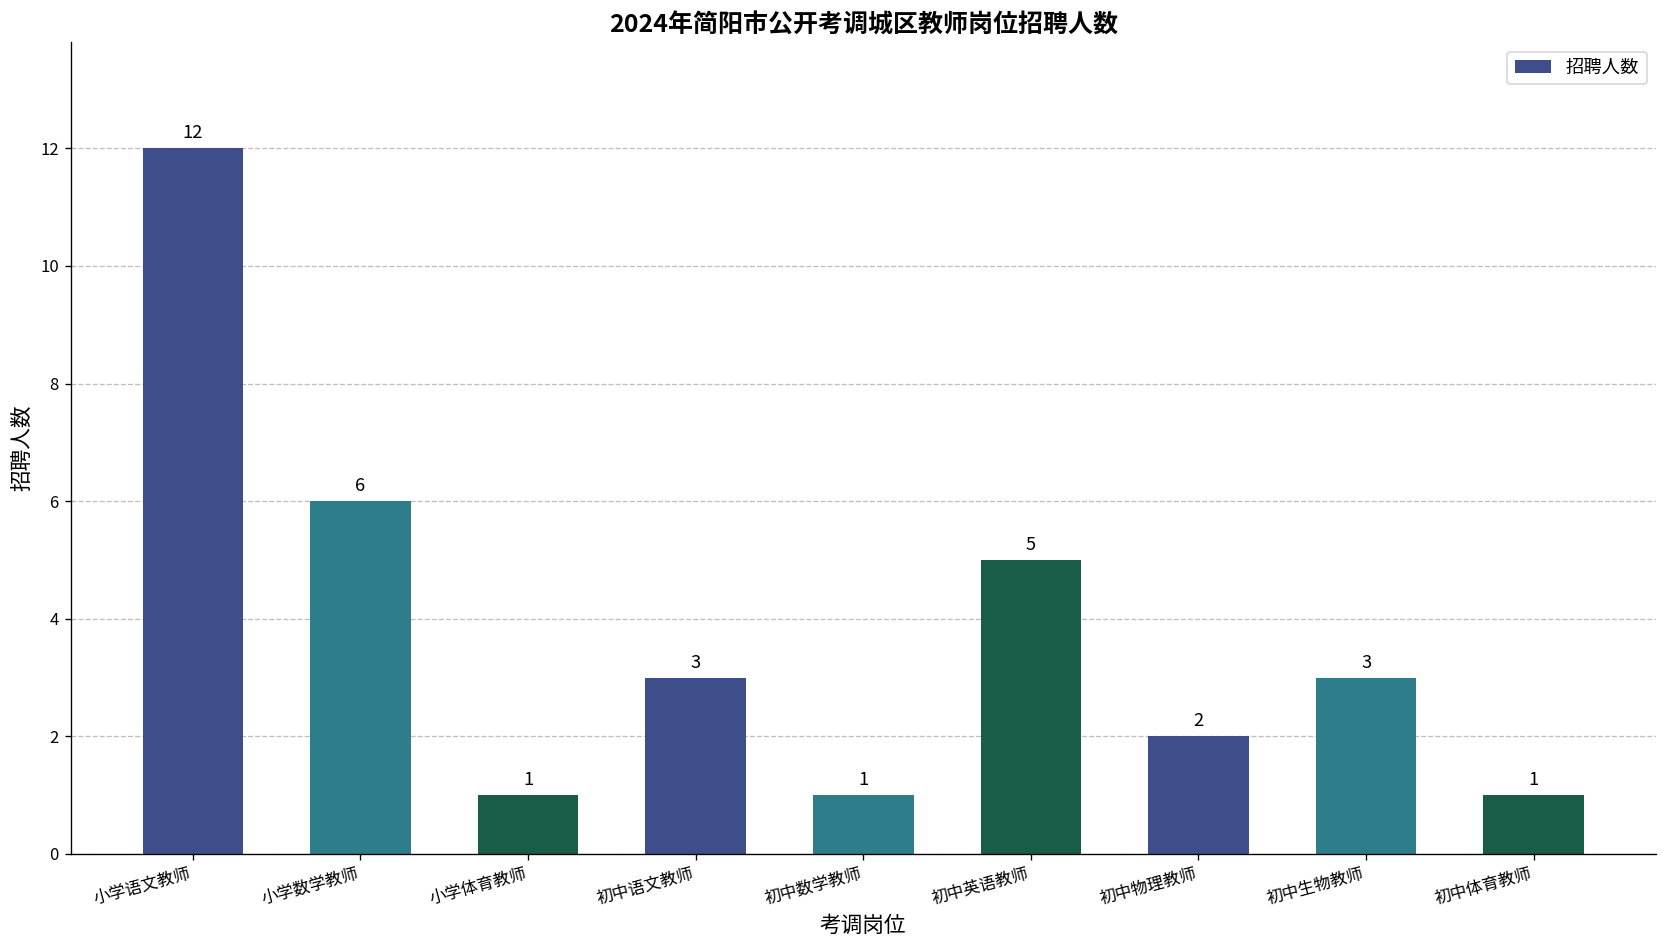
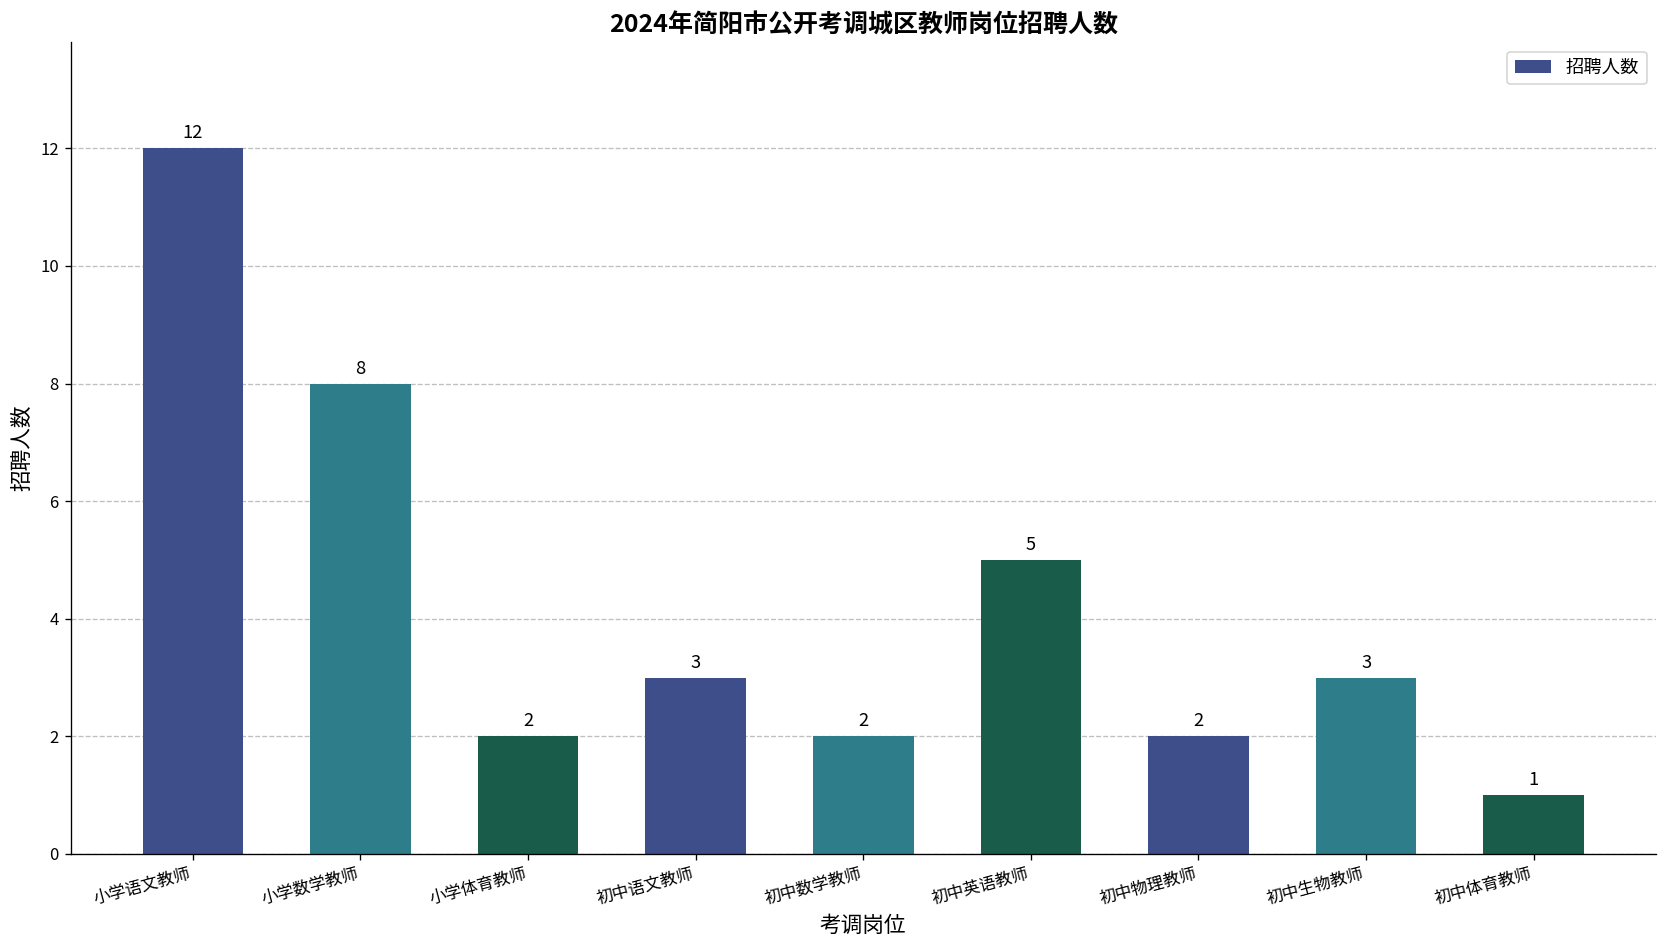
小学数学教师: 6 -> 8
小学体育教师: 1 -> 2
初中数学教师: 1 -> 2
